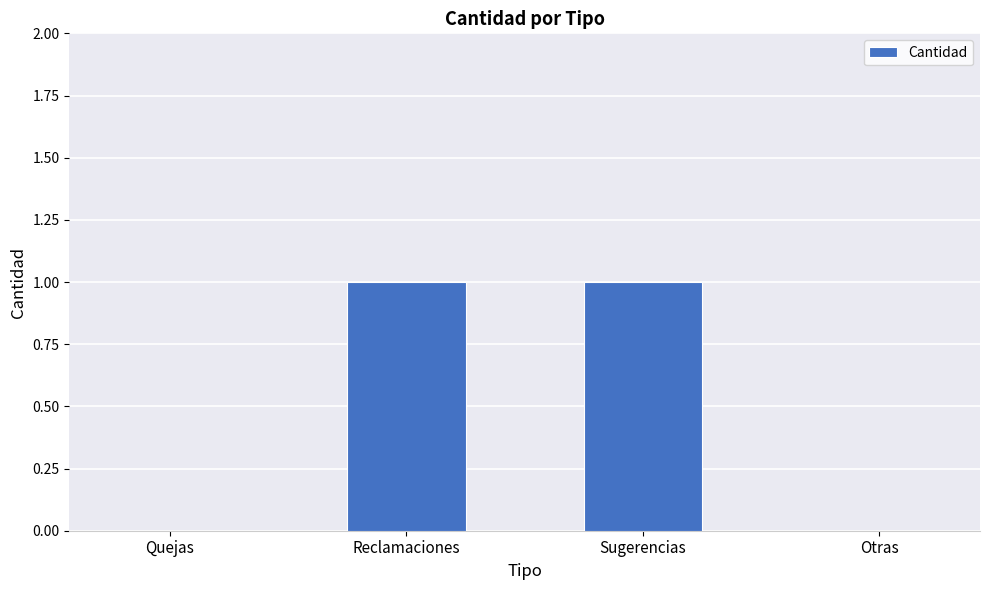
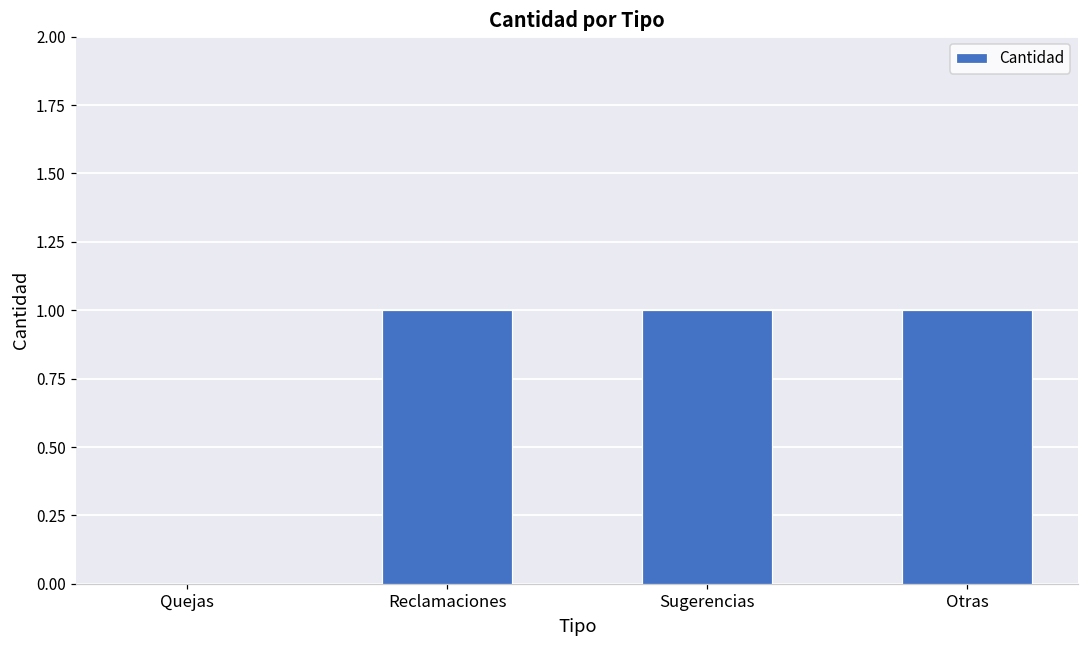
Otras: 0 -> 1
